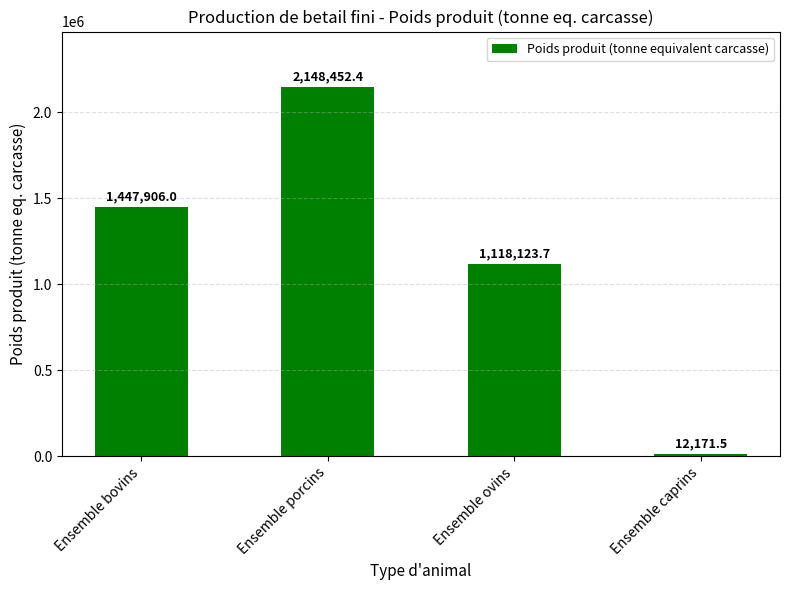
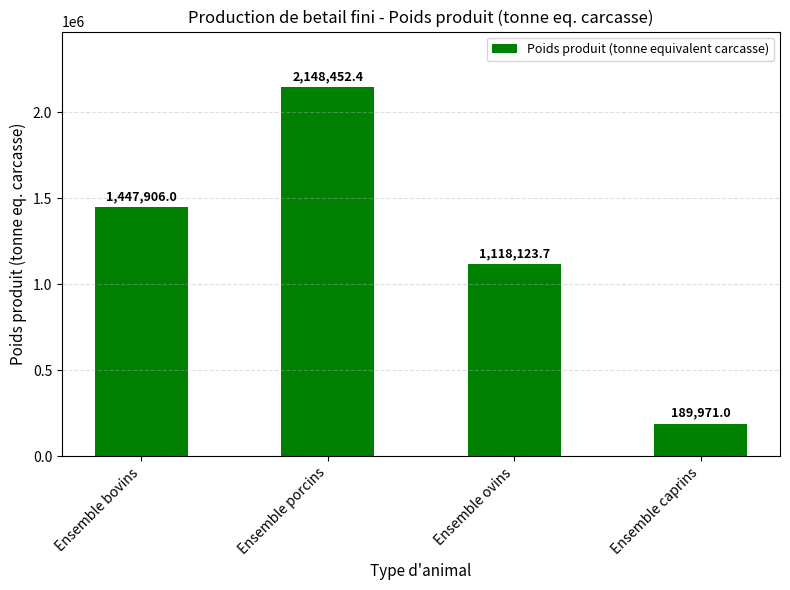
Ensemble caprins: 12,171.5 -> 189,971.0
